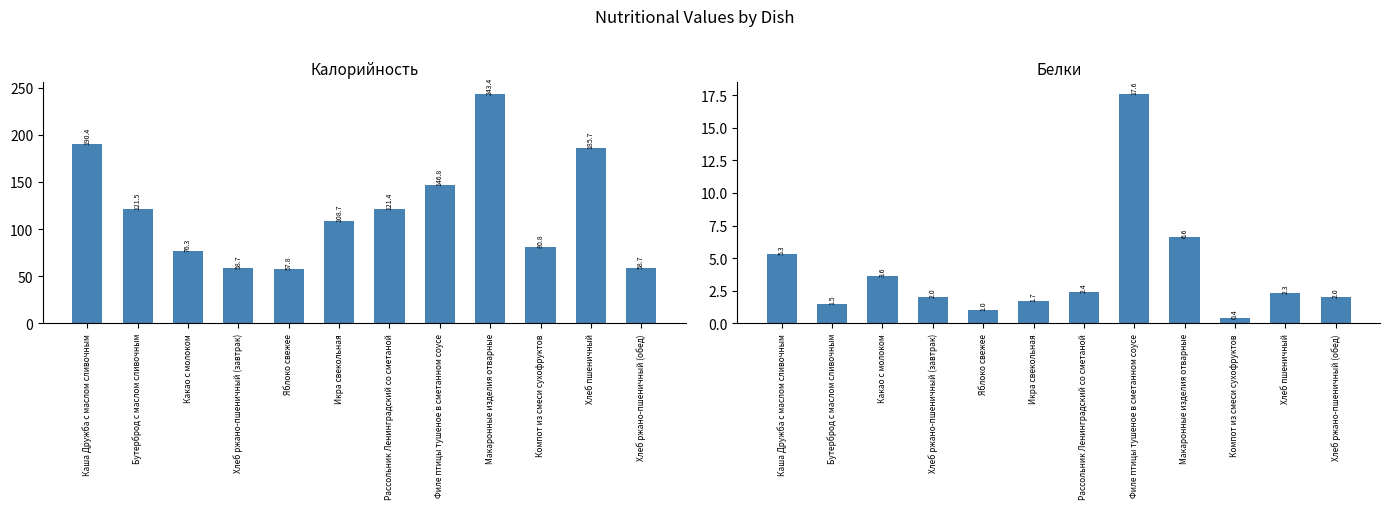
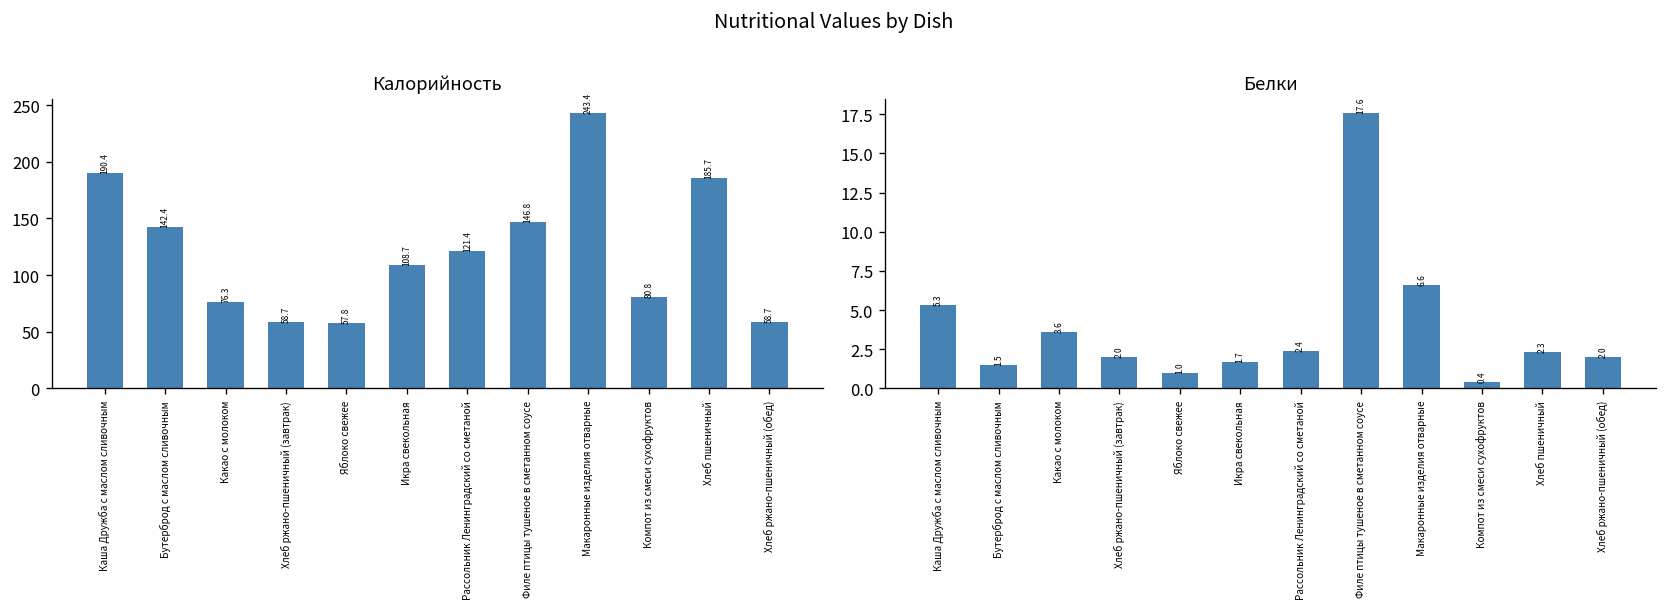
Калорийность, Бутерброд с маслом сливочным: 121.5 -> 142.4
